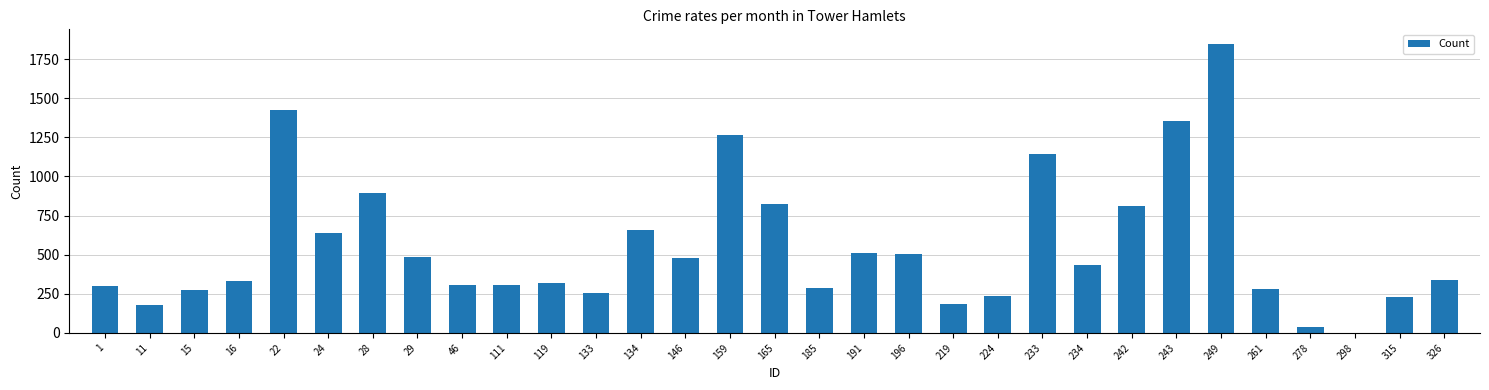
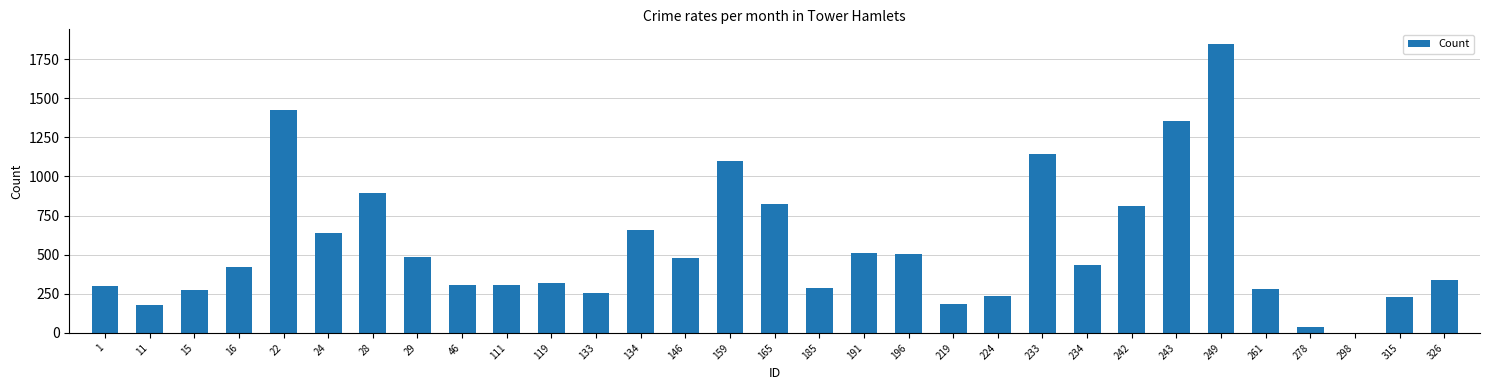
16: 330 -> 420
159: 1270 -> 1100
